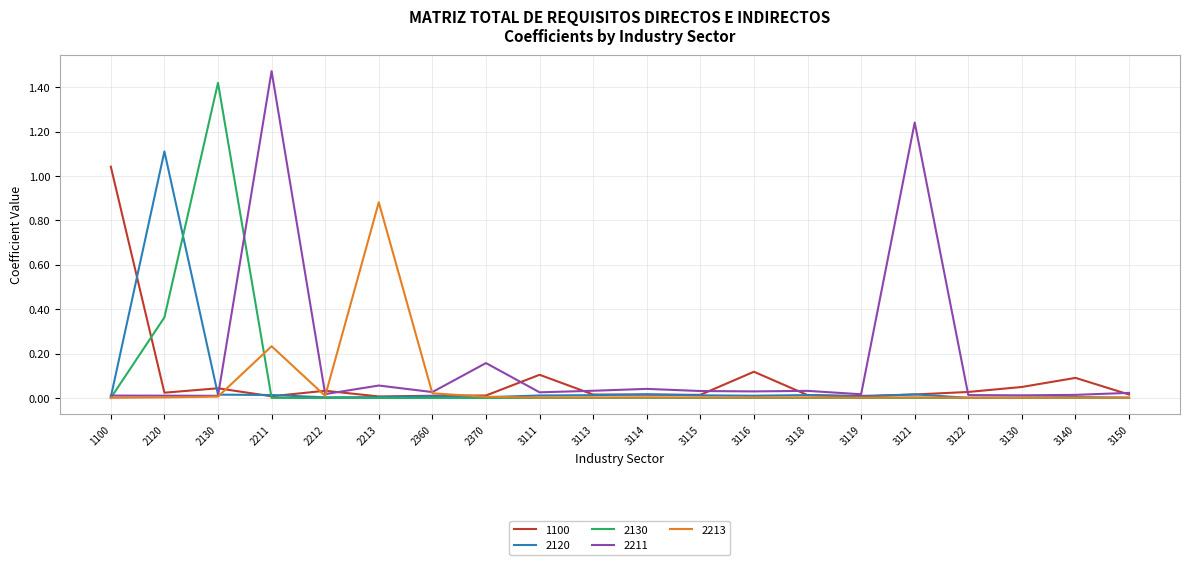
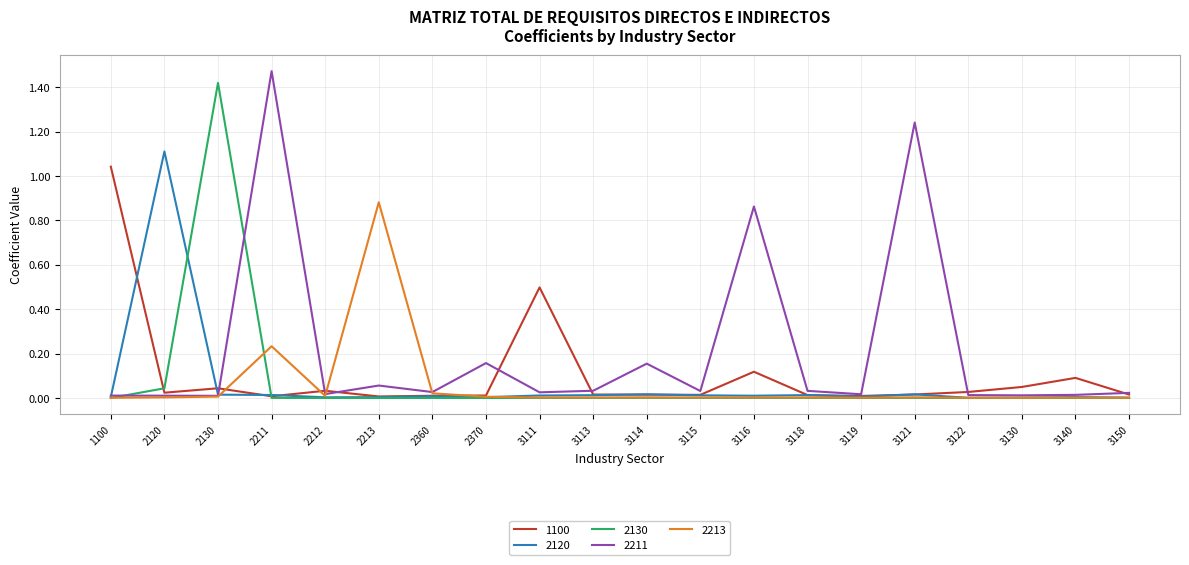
2130, 2120: 0.36 -> 0.04
1100, 3111: 0.10 -> 0.50
2211, 3114: 0.04 -> 0.15
2211, 3116: 0.03 -> 0.86
